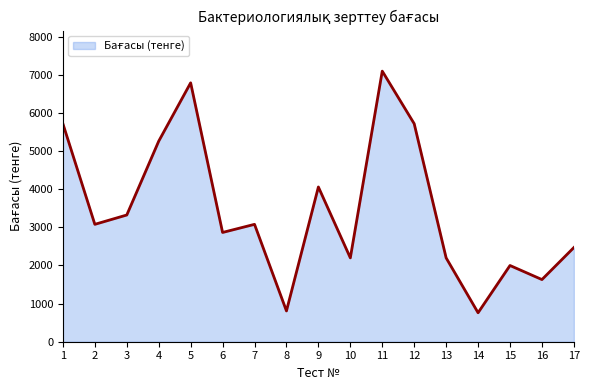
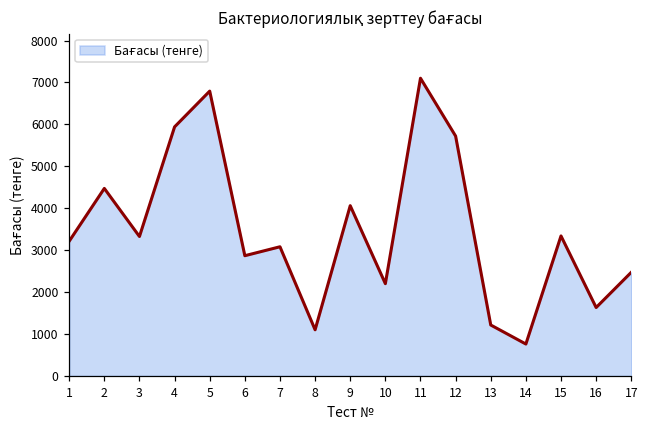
1: 5700 -> 3200
2: 3100 -> 4500
4: 5300 -> 5900
8: 800 -> 1100
13: 2200 -> 1200
15: 2000 -> 3300
